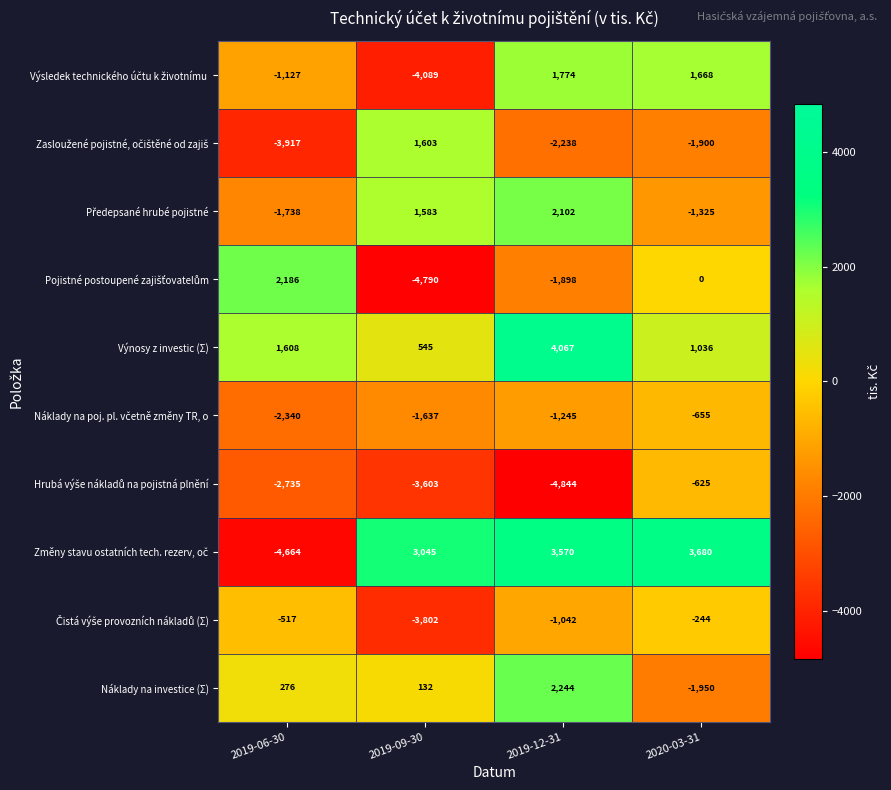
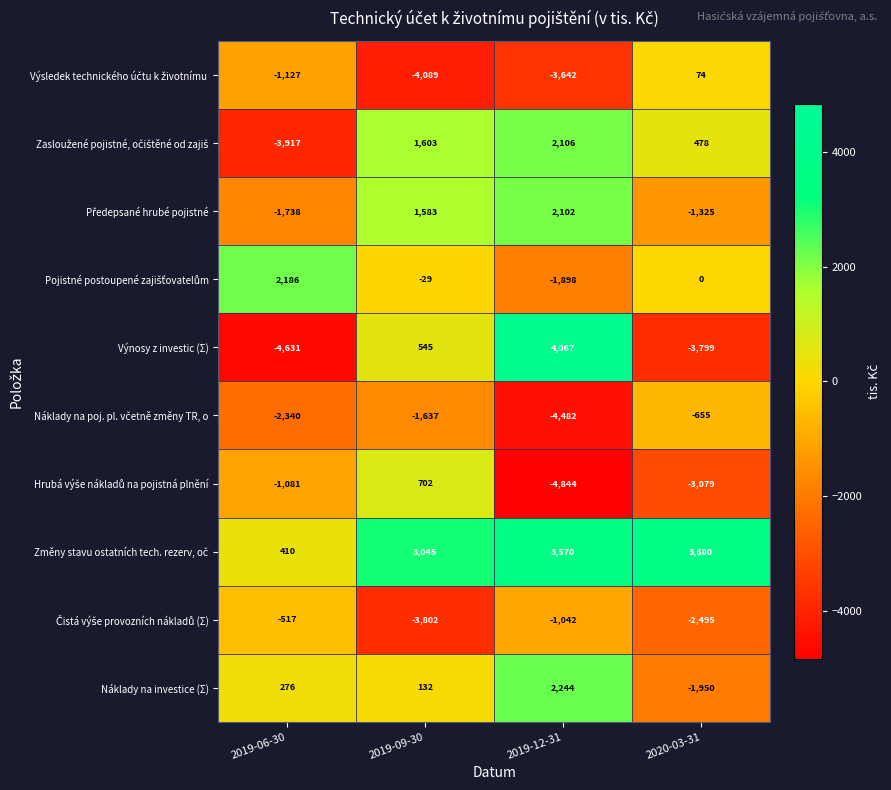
Výsledek technického účtu k životnímu, 2019-12-31: 1,774 -> -3,642
Výsledek technického účtu k životnímu, 2020-03-31: 1,668 -> 74
Zasloužené pojistné, očištěné od zajiš, 2019-12-31: -2,238 -> 2,106
Zasloužené pojistné, očištěné od zajiš, 2020-03-31: -1,900 -> 478
Pojistné postoupené zajišťovatelům, 2019-09-30: -4,790 -> -29
Výnosy z investic (Σ), 2019-06-30: 1,608 -> -4,631
Výnosy z investic (Σ), 2020-03-31: 1,036 -> -3,799
Náklady na poj. pl. včetně změny TR, o, 2019-12-31: -1,245 -> -4,482
Hrubá výše nákladů na pojistná plnění, 2019-06-30: -2,735 -> -1,081
Hrubá výše nákladů na pojistná plnění, 2019-09-30: -3,603 -> 702
Hrubá výše nákladů na pojistná plnění, 2020-03-31: -625 -> -3,079
Změny stavu ostatních tech. rezerv, oč, 2019-06-30: -4,664 -> 410
Čistá výše provozních nákladů (Σ), 2020-03-31: -244 -> -2,495
